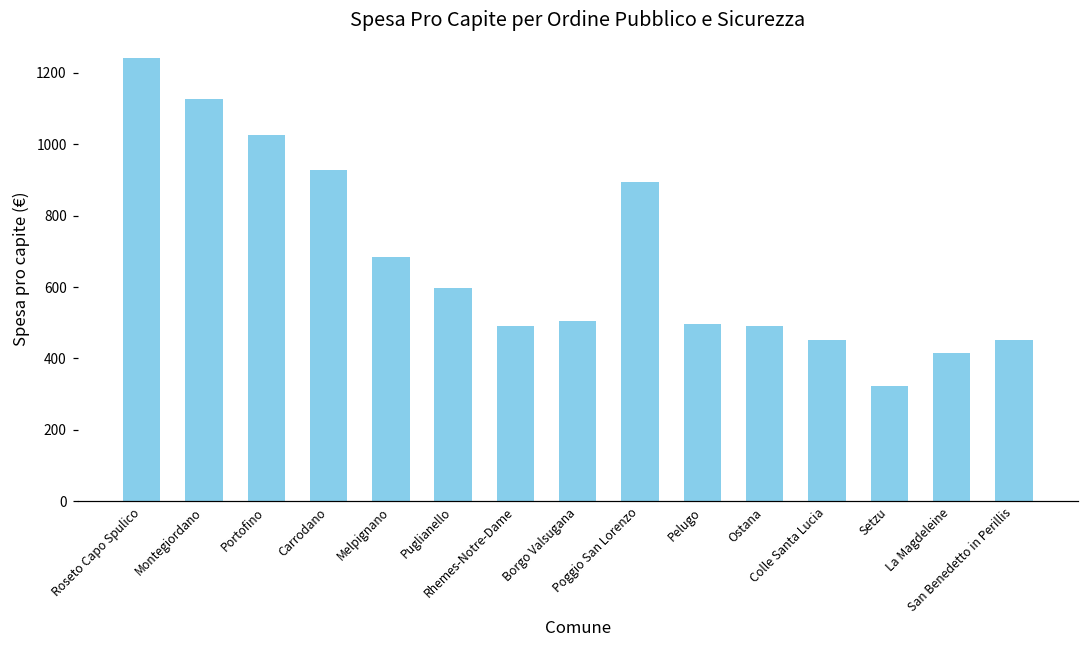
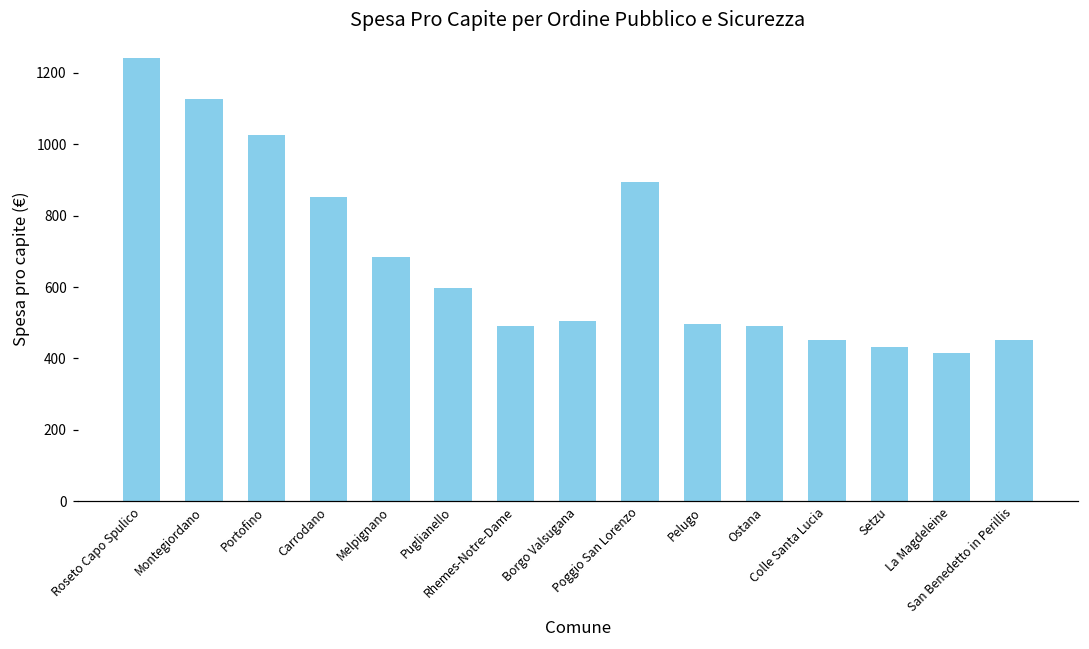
Carrodano: 930 -> 850
Setzu: 320 -> 430
